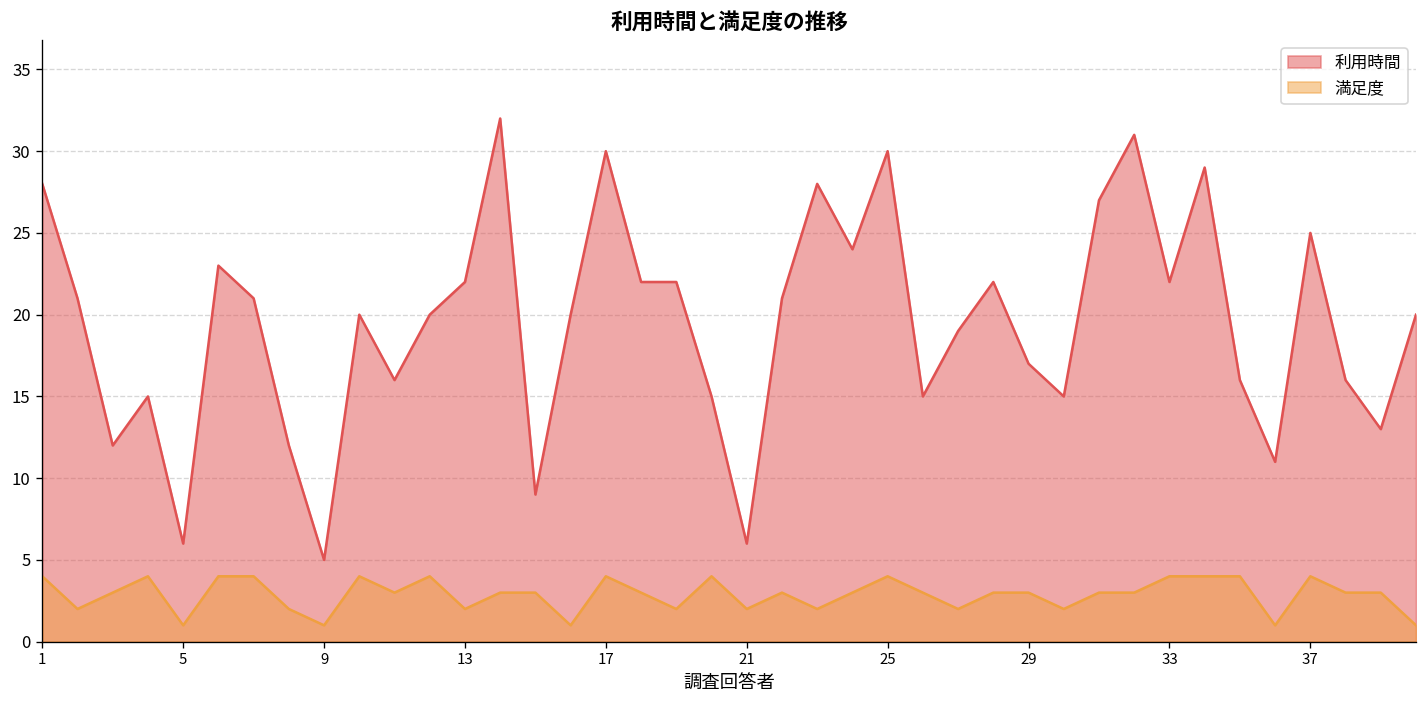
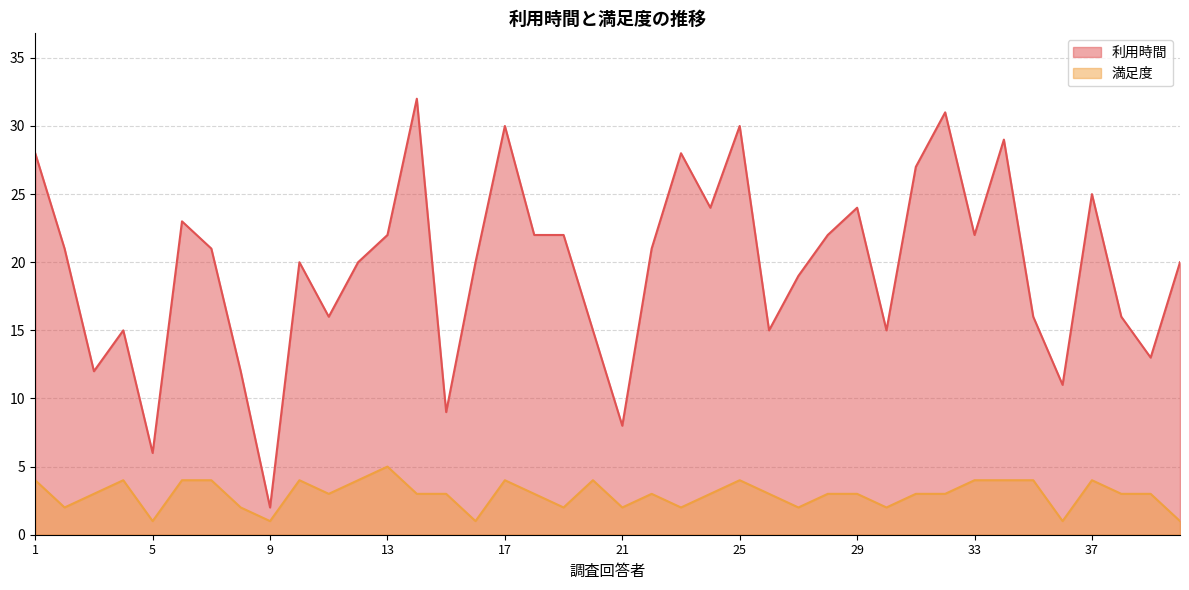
利用時間, 9: 5 -> 2
満足度, 13: 2 -> 5
利用時間, 21: 6 -> 8
利用時間, 29: 17 -> 24
